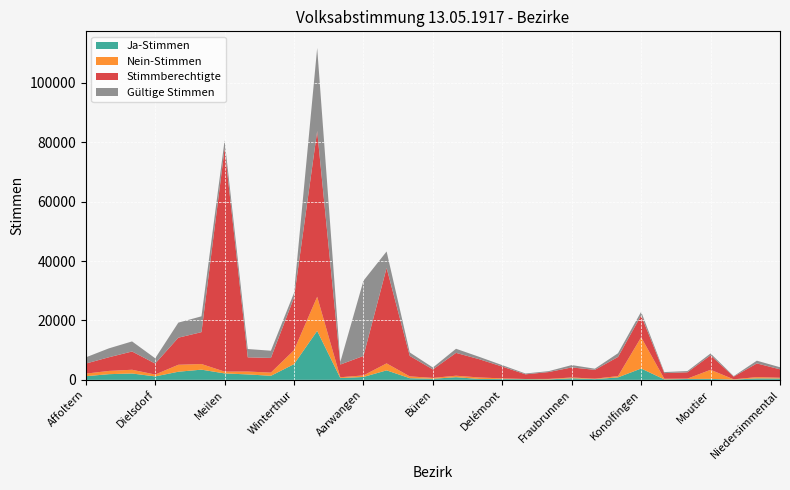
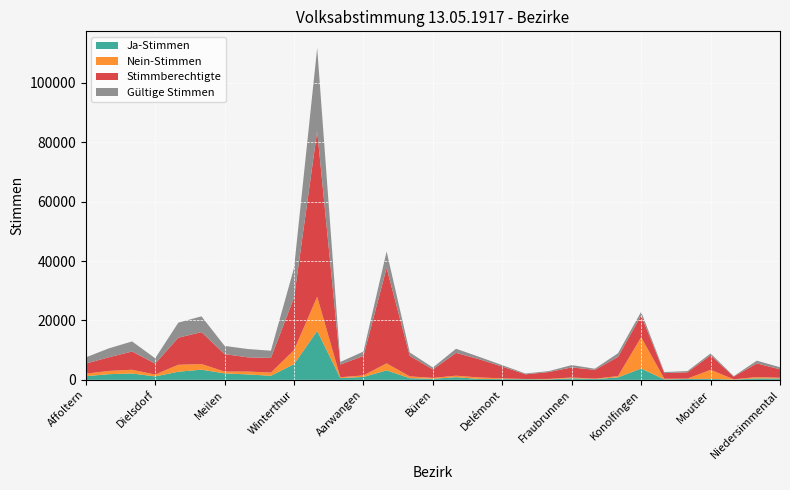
Stimmberechtigte, Meilen: 75000 -> 6000
Gültige Stimmen, Winterthur: 2000 -> 10000
Gültige Stimmen, Aarwangen: 25000 -> 1000
